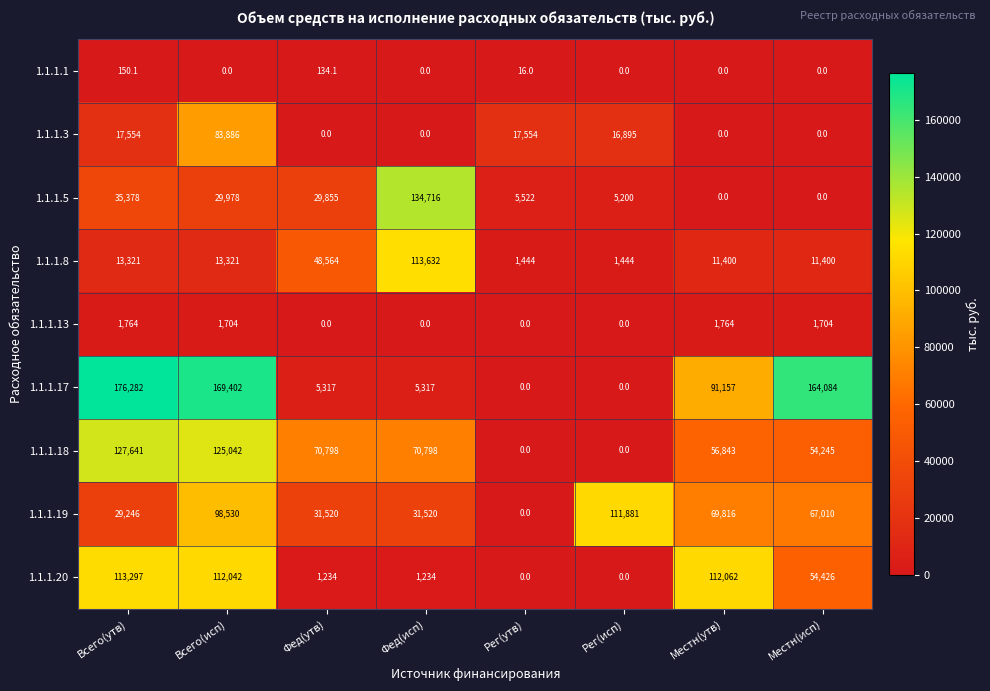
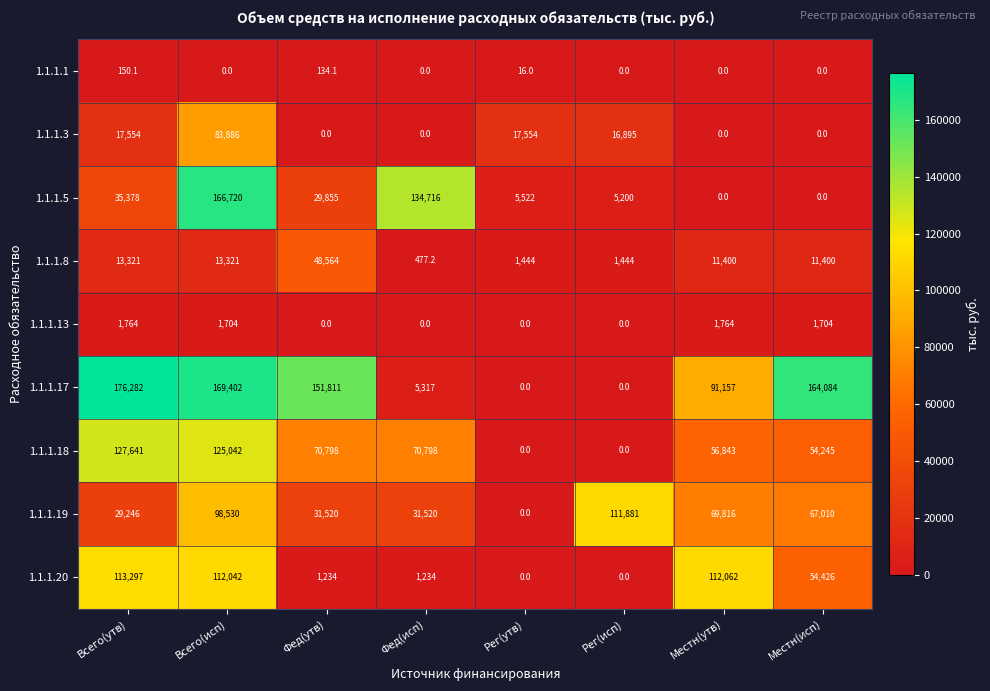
1.1.1.5, Всего(исп): 29,978 -> 166,720
1.1.1.8, Фед(исп): 113,632 -> 477.2
1.1.1.17, Фед(утв): 5,317 -> 151,811
